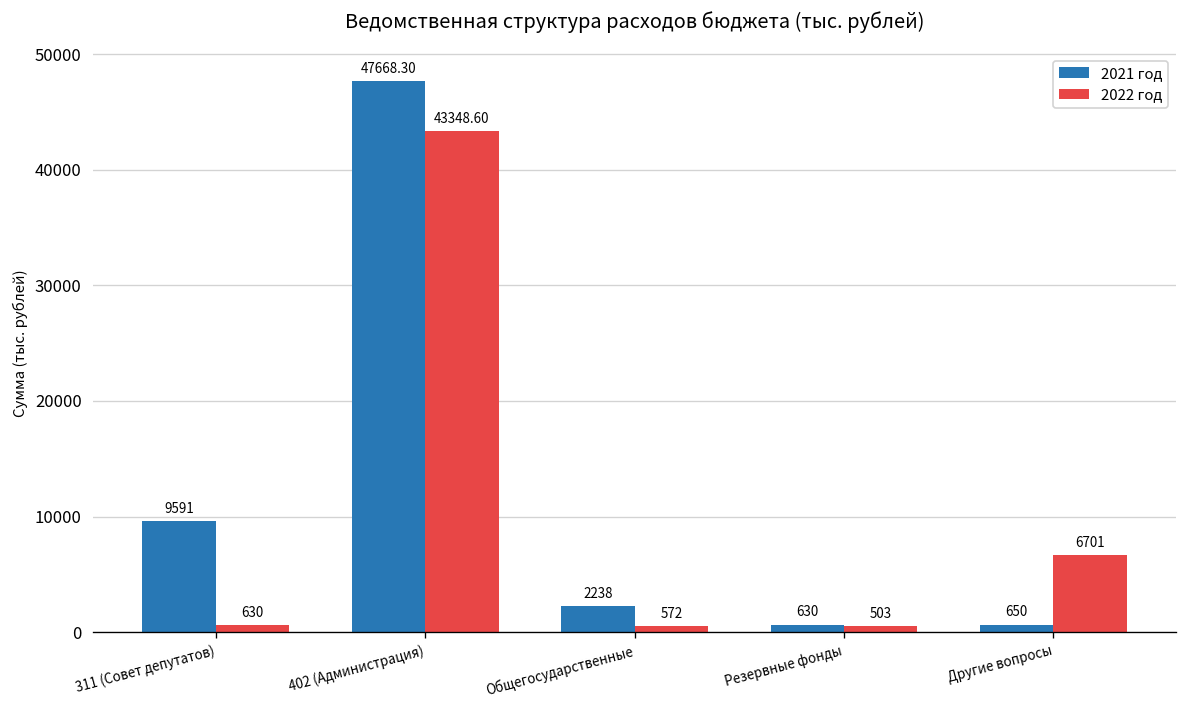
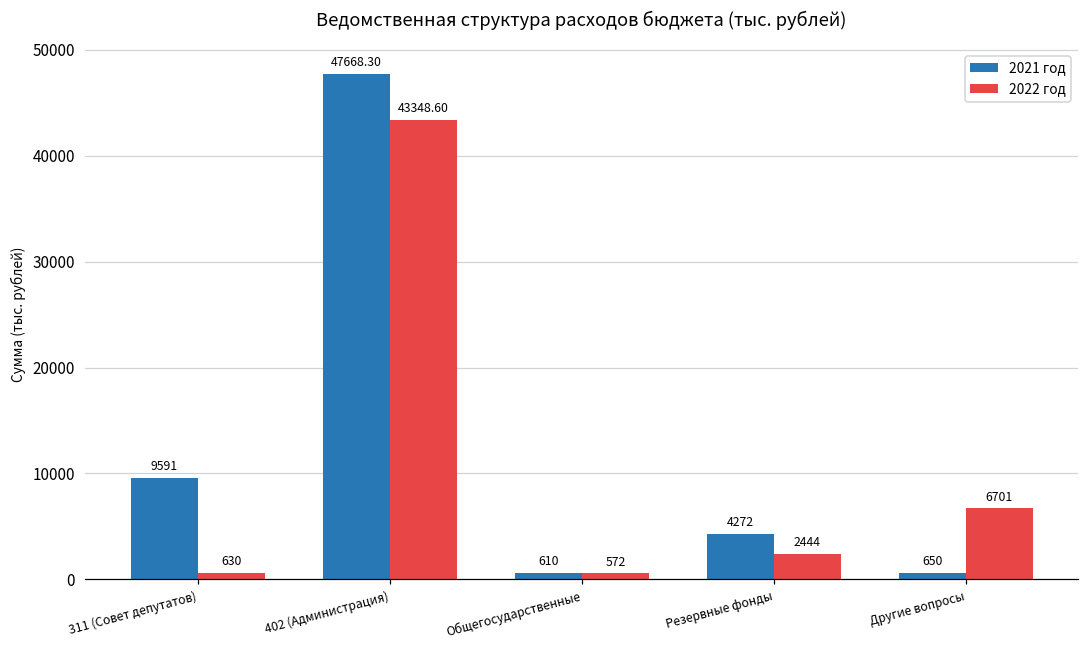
2021 год, Общегосударственные: 2238 -> 610
2021 год, Резервные фонды: 630 -> 4272
2022 год, Резервные фонды: 503 -> 2444
